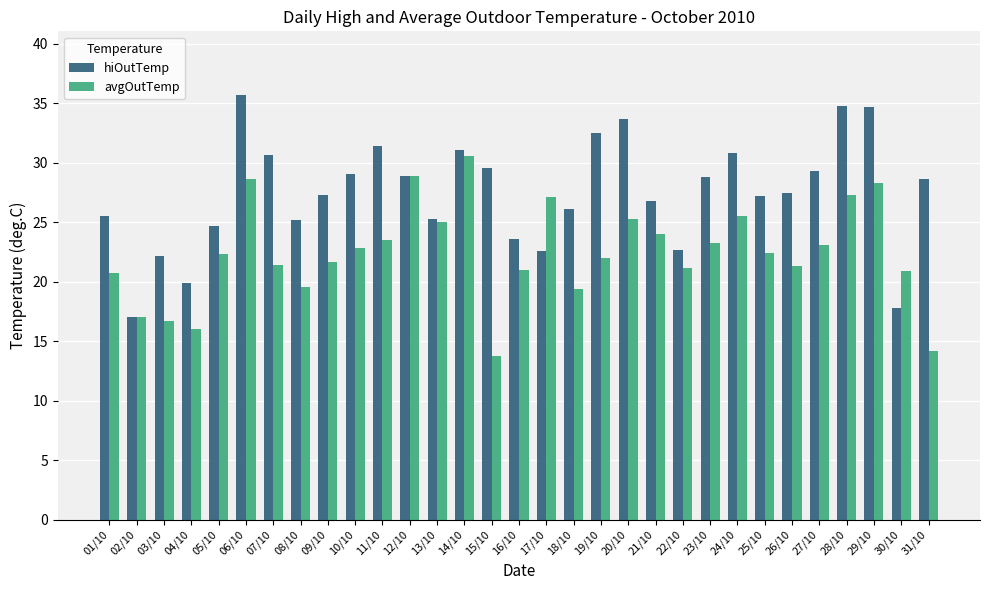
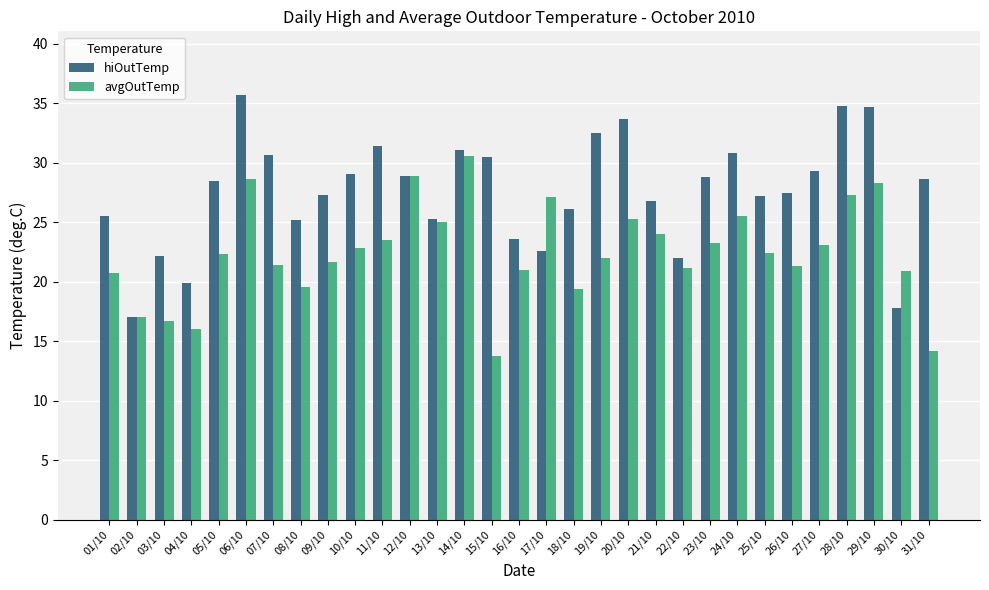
hiOutTemp, 05/10: 24.7 -> 28.5
hiOutTemp, 15/10: 29.6 -> 30.5
hiOutTemp, 22/10: 22.7 -> 22.0
